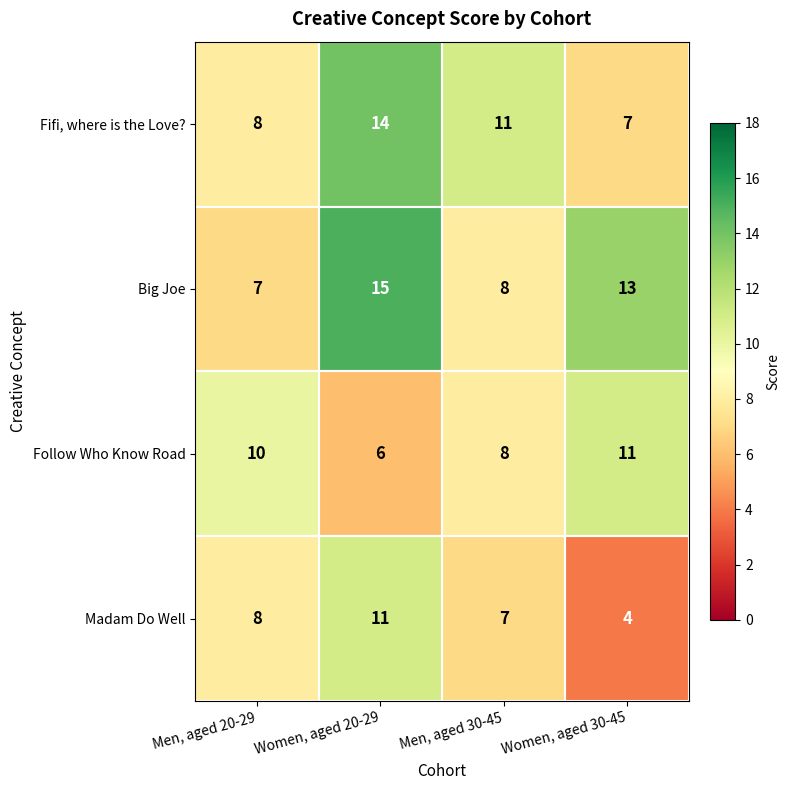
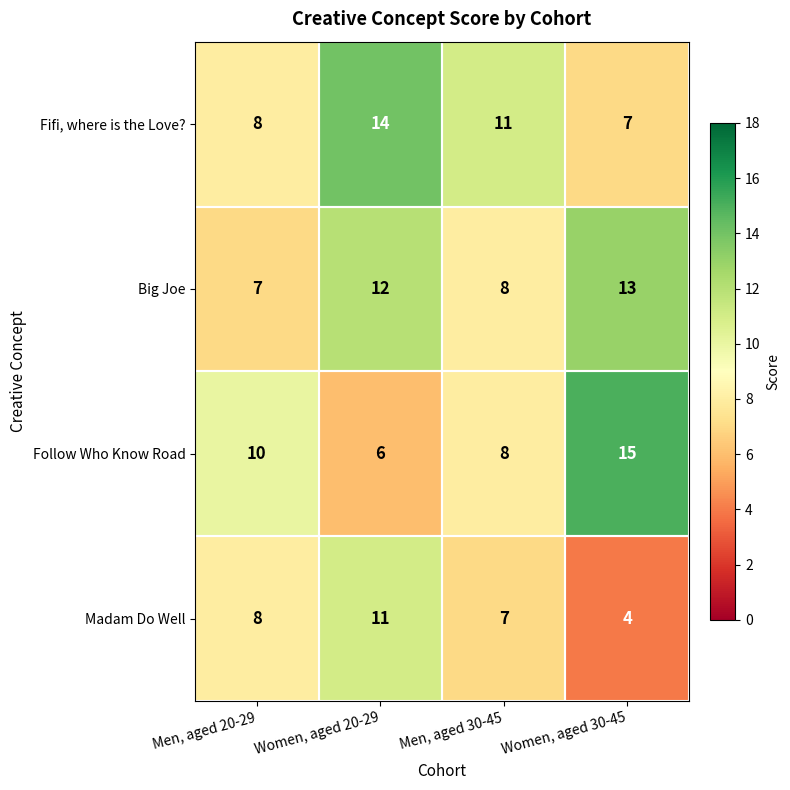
Big Joe, Women, aged 20-29: 15 -> 12
Follow Who Know Road, Women, aged 30-45: 11 -> 15
